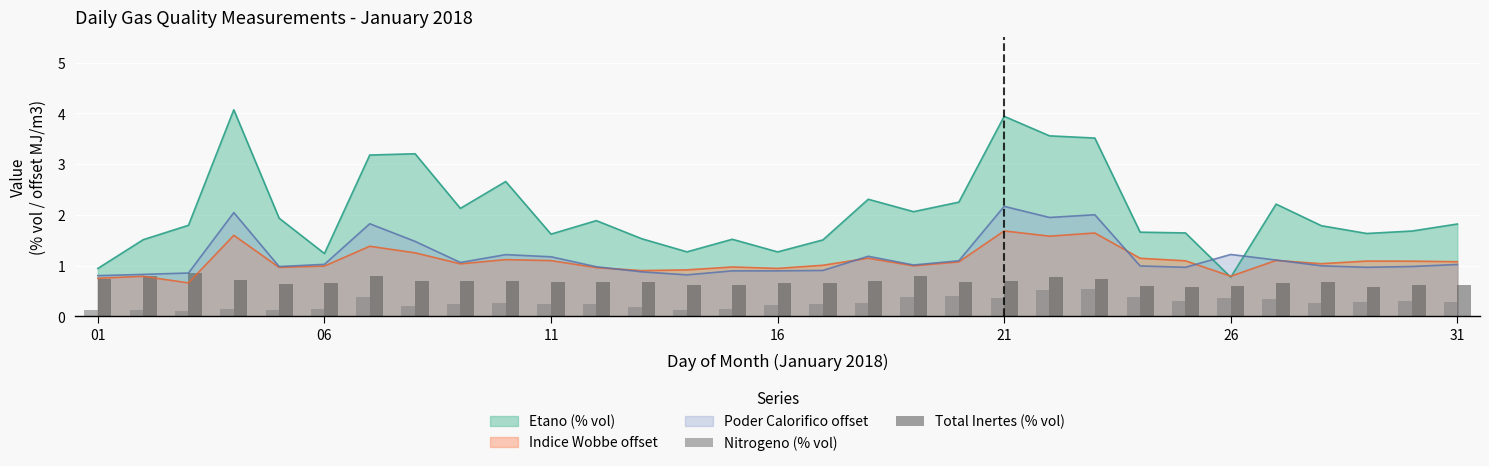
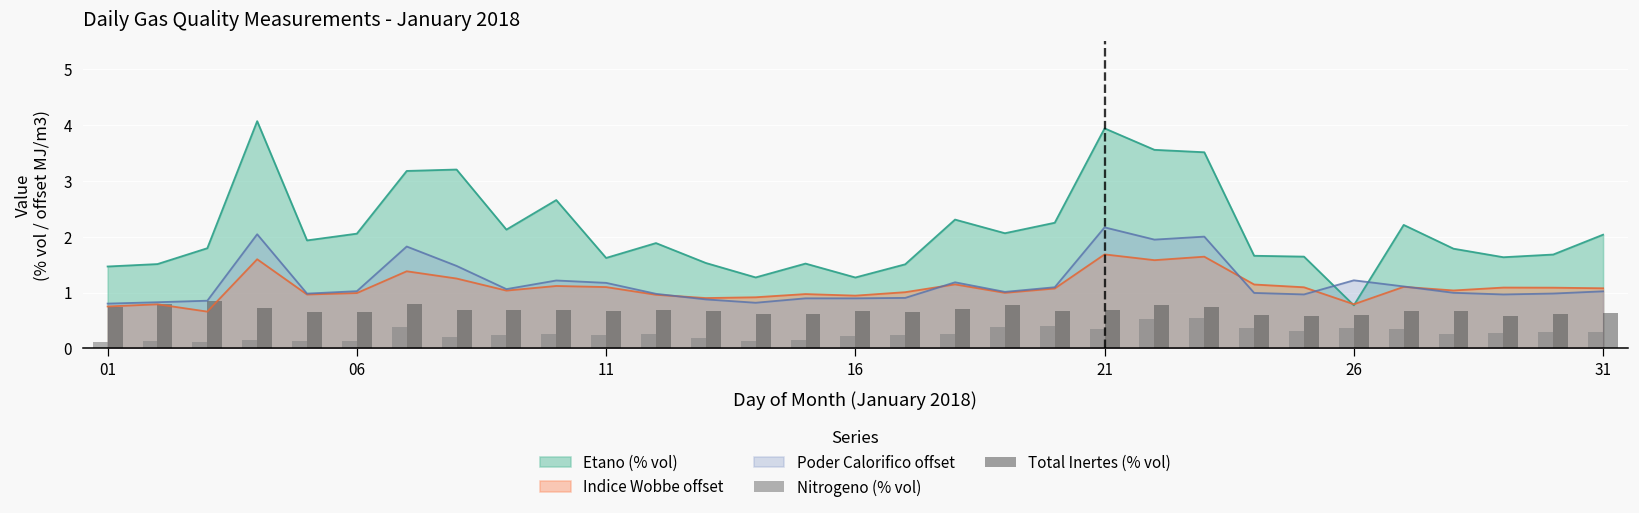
Etano (% vol), 01: 0.9 -> 1.5
Etano (% vol), 06: 1.2 -> 2.1
Etano (% vol), 31: 1.8 -> 2.0
